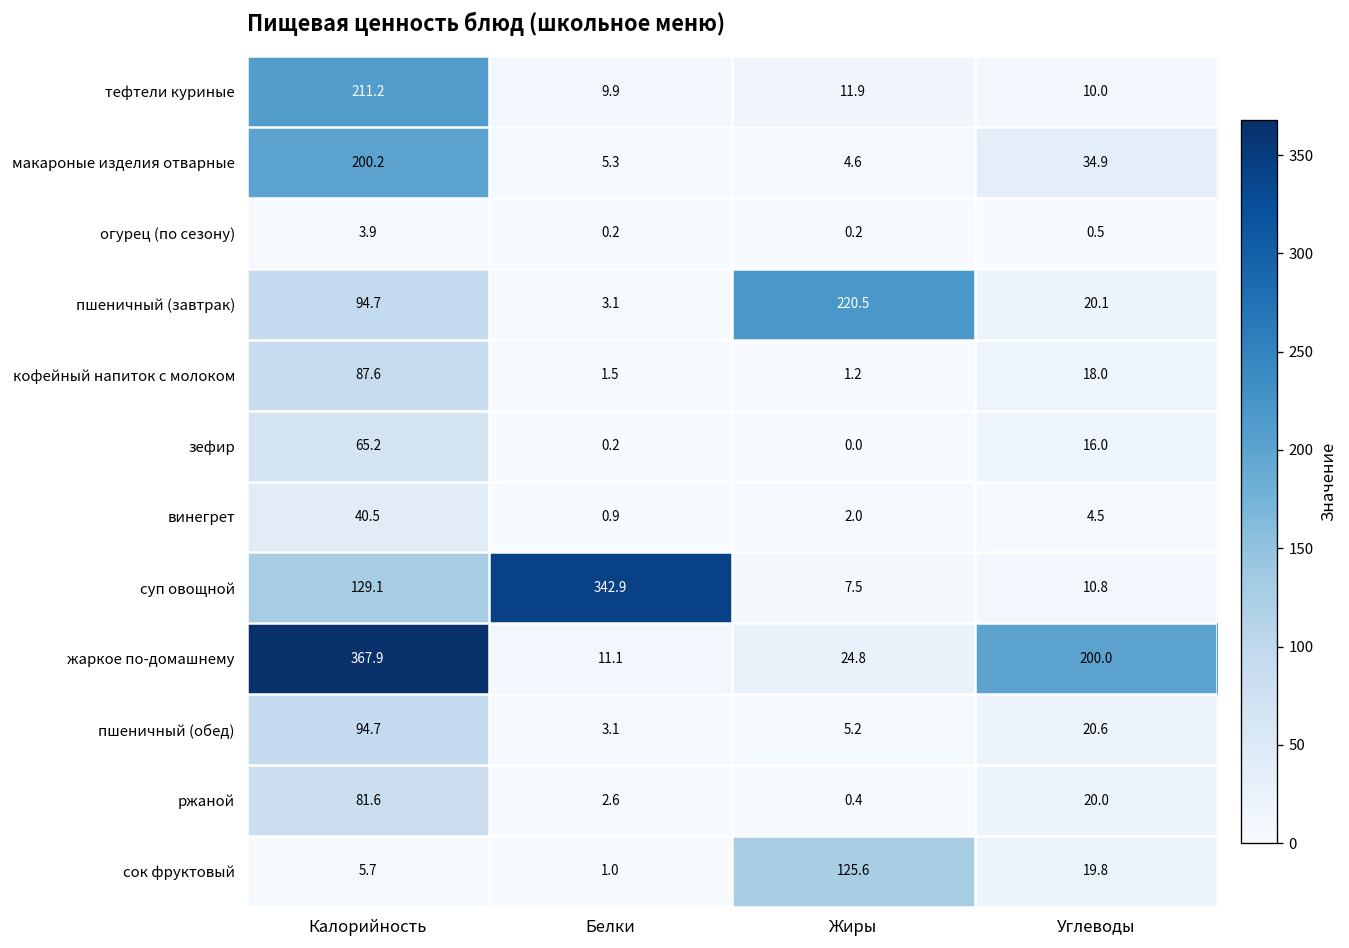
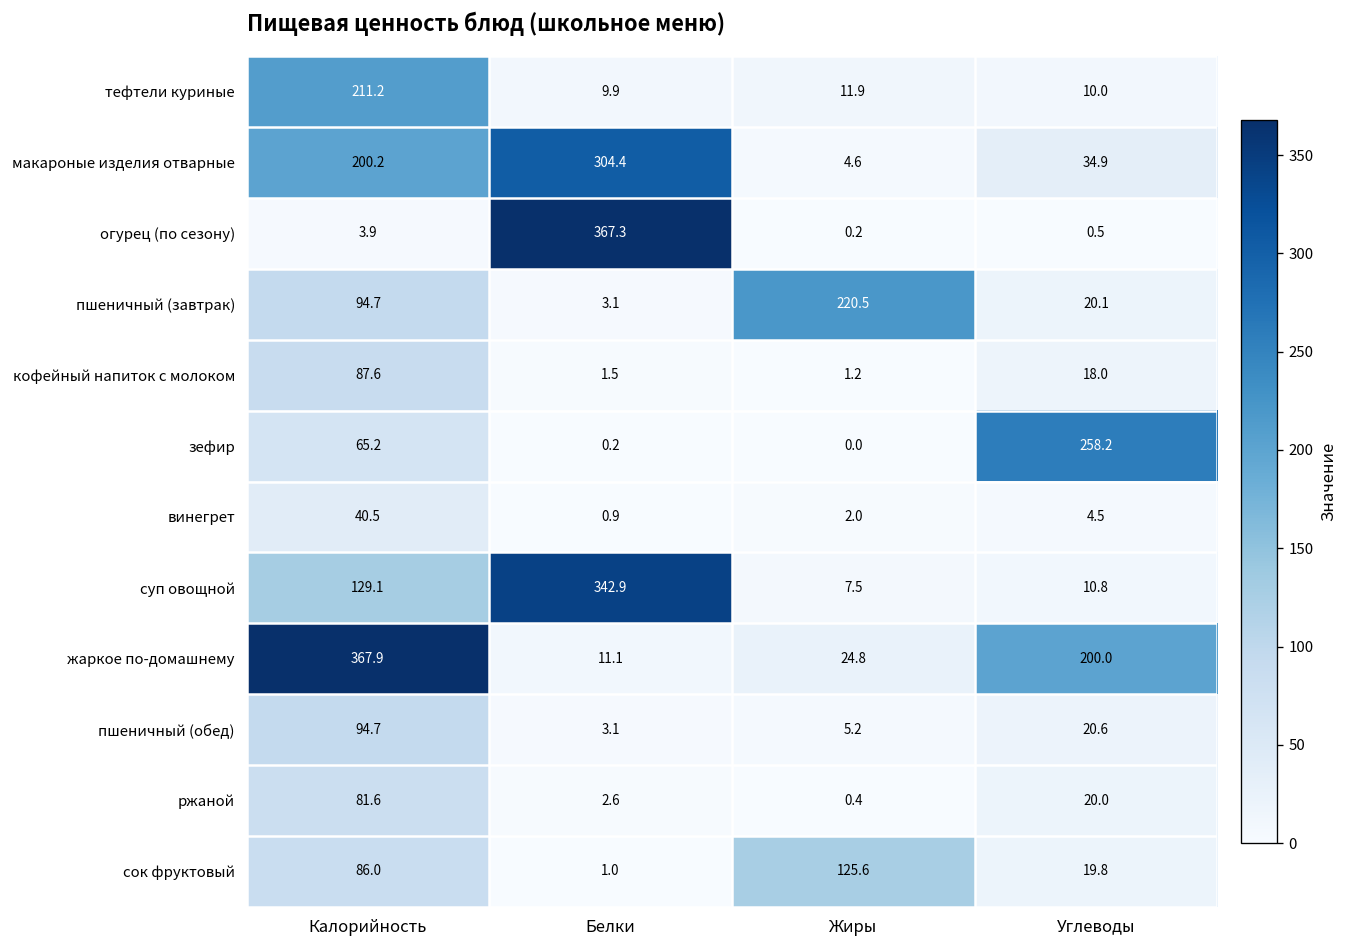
макароные изделия отварные, Белки: 5.3 -> 304.4
огурец (по сезону), Белки: 0.2 -> 367.3
зефир, Углеводы: 16.0 -> 258.2
сок фруктовый, Калорийность: 5.7 -> 86.0
